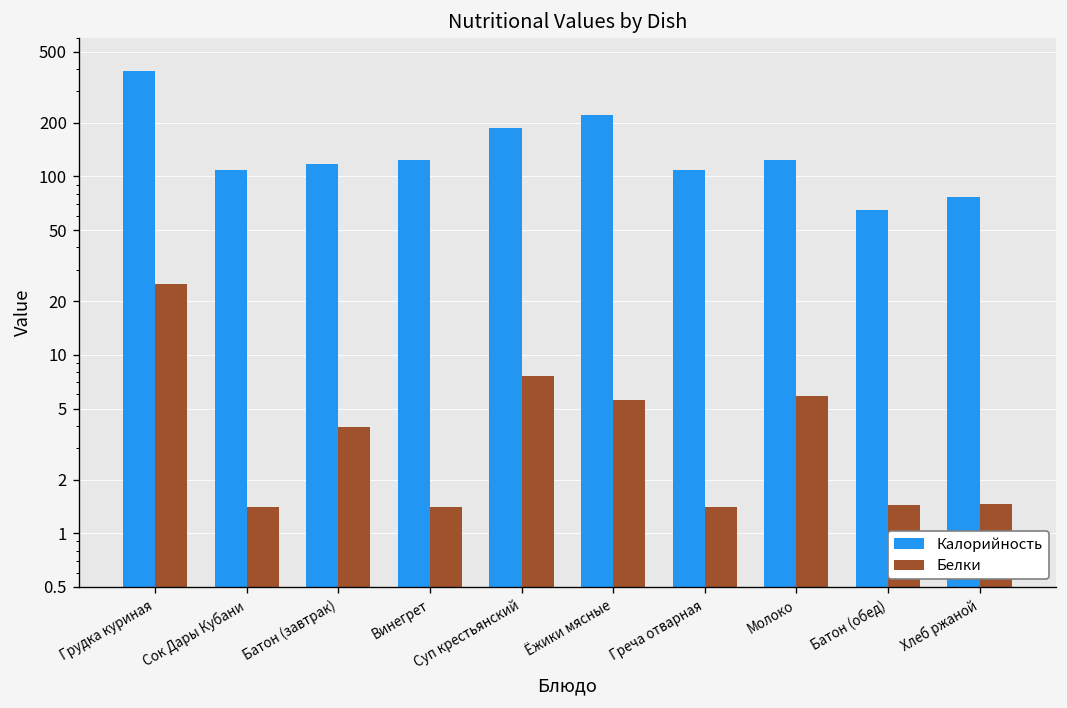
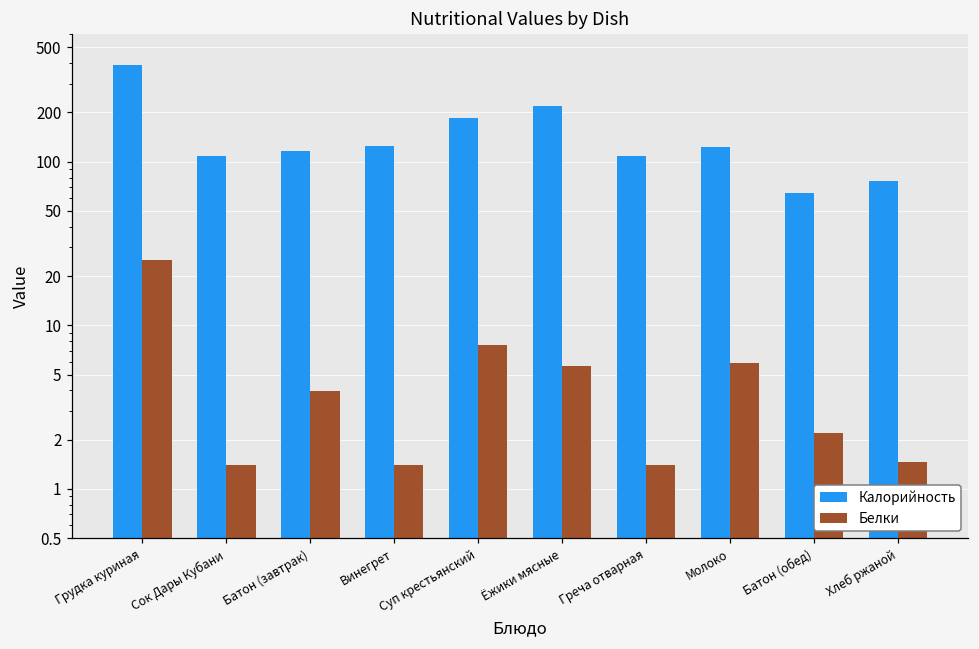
Белки, Батон (обед): 1.4 -> 2.2
